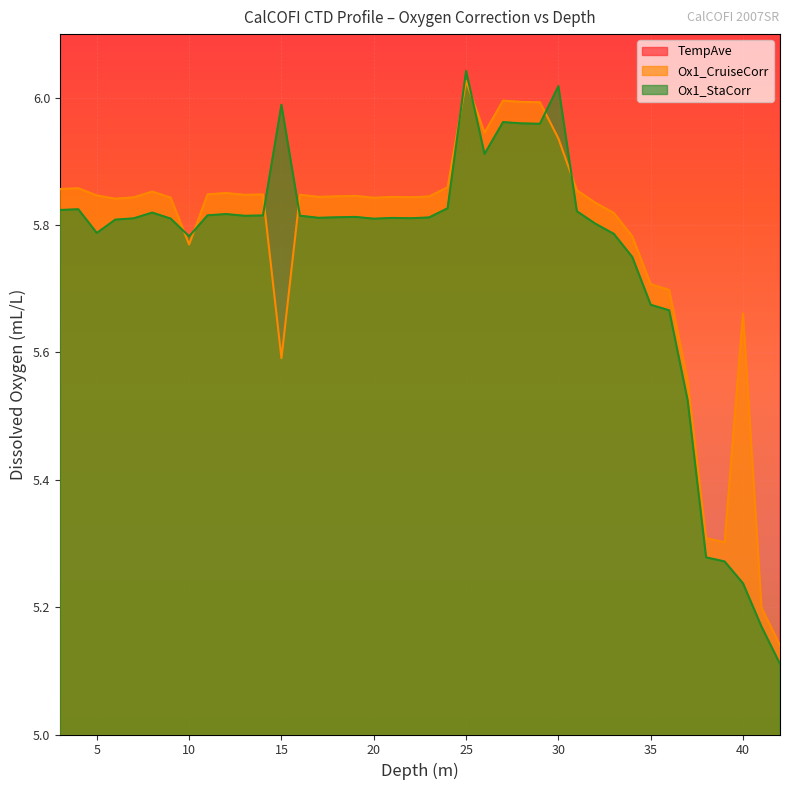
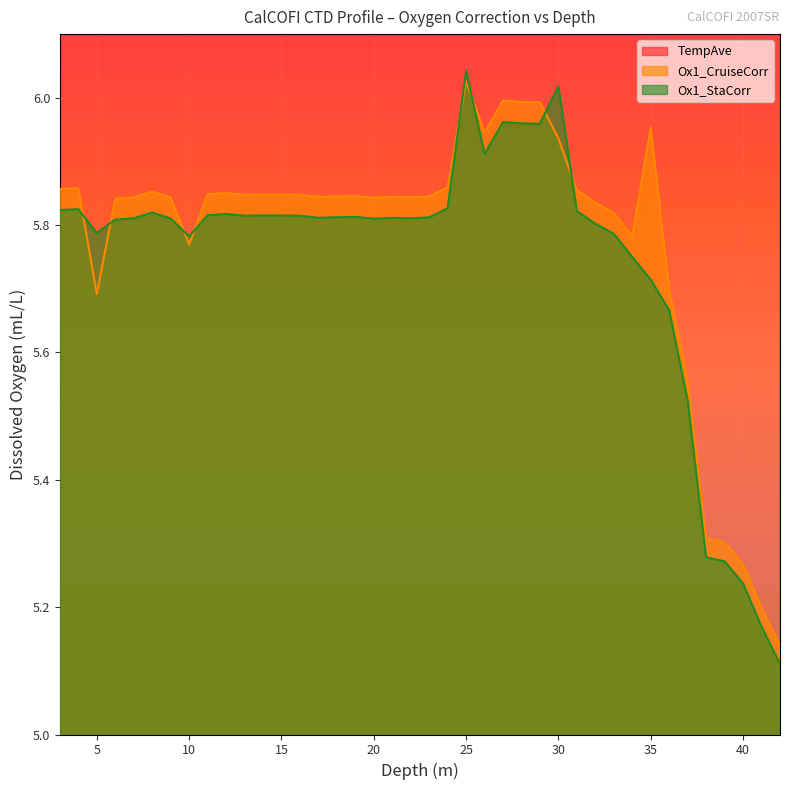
Ox1_CruiseCorr, 5: 5.85 -> 5.69
Ox1_CruiseCorr, 15: 5.59 -> 5.85
Ox1_StaCorr, 15: 5.99 -> 5.82
Ox1_CruiseCorr, 35: 5.71 -> 5.95
Ox1_StaCorr, 35: 5.67 -> 5.71
Ox1_CruiseCorr, 40: 5.66 -> 5.27
